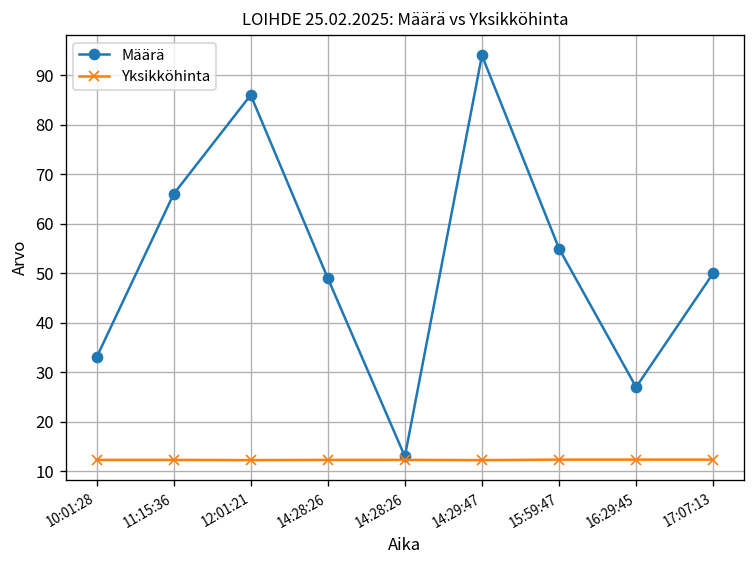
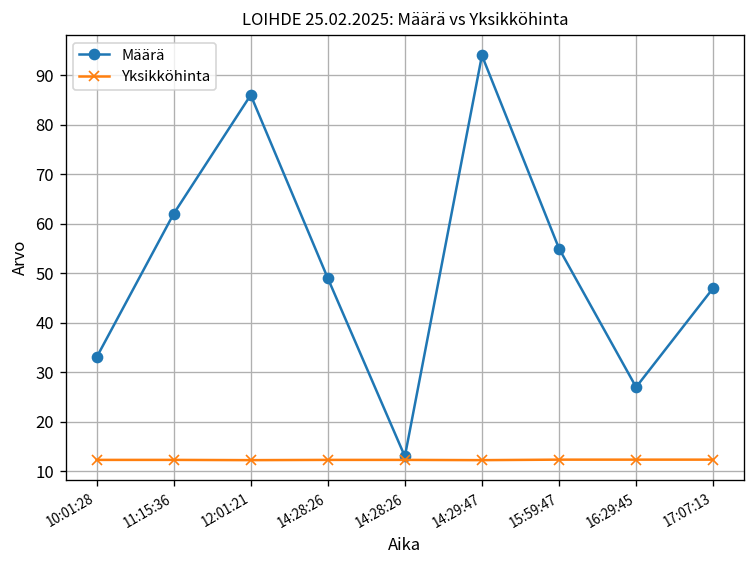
Määrä, 11:15:36: 66 -> 62
Määrä, 17:07:13: 50 -> 47
